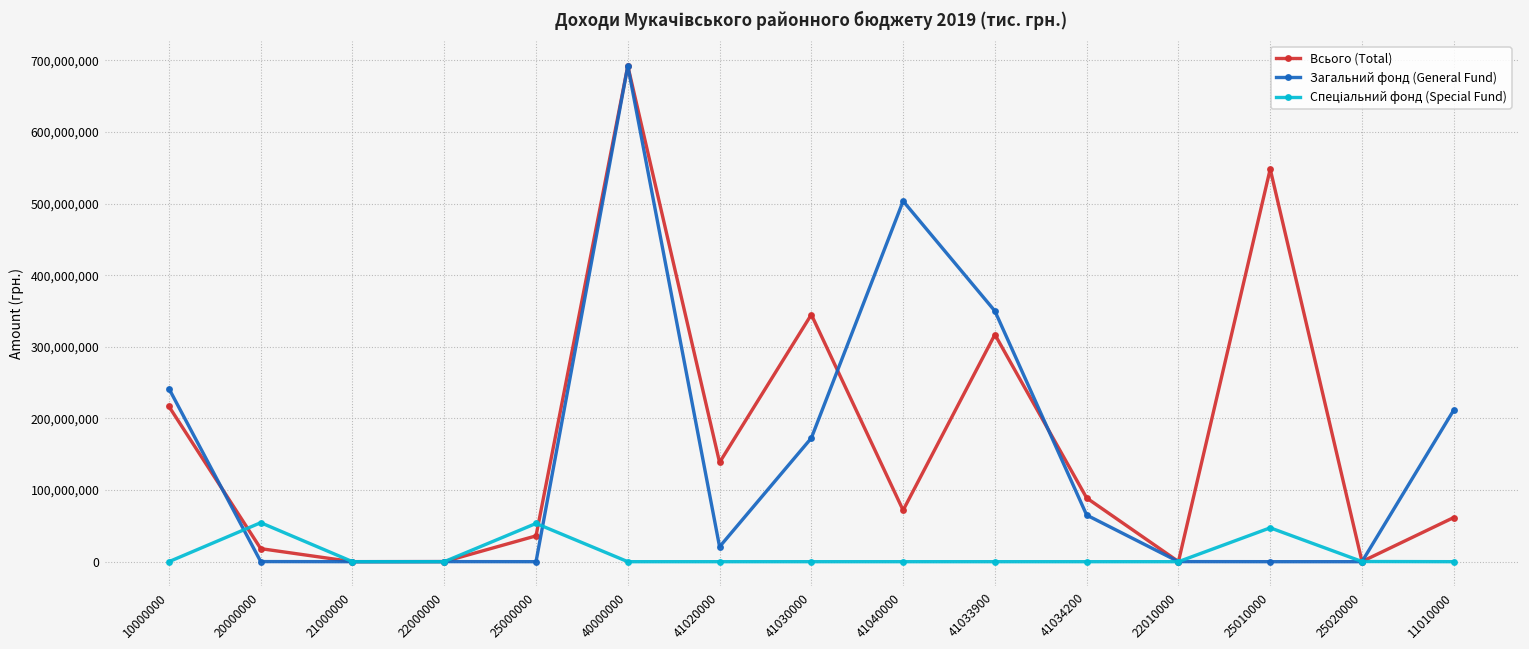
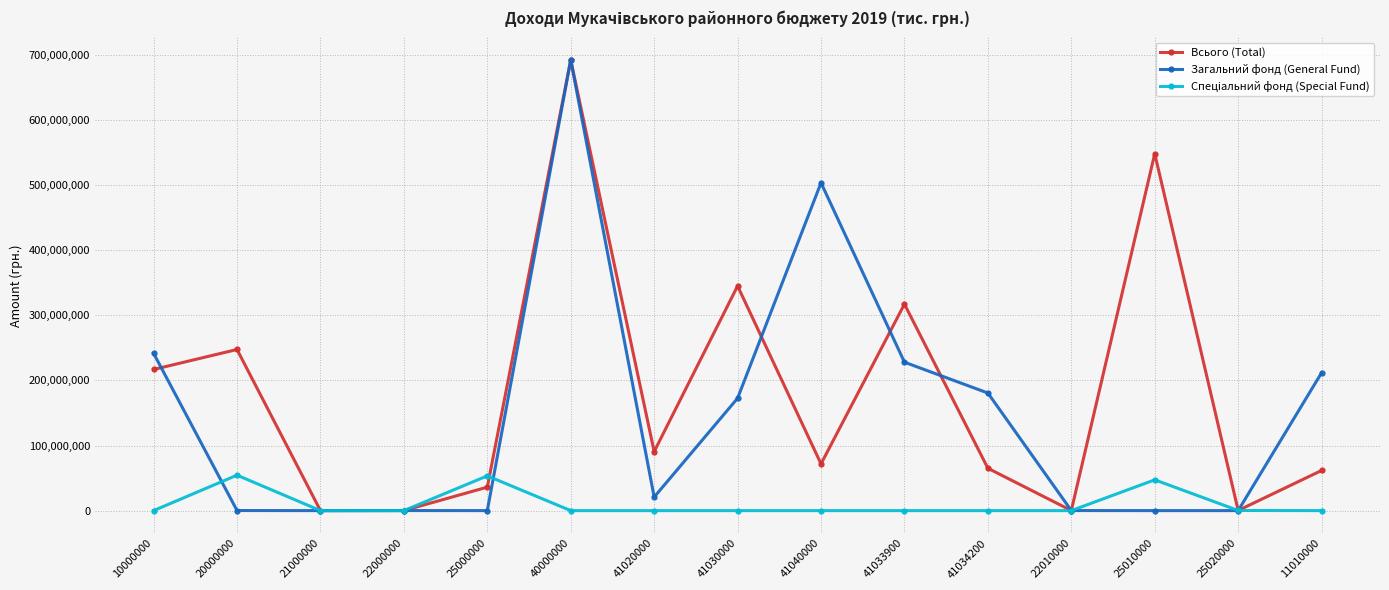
Всього (Total), 20000000: 20,000,000 -> 250,000,000
Всього (Total), 41020000: 140,000,000 -> 90,000,000
Загальний фонд (General Fund), 41033900: 350,000,000 -> 230,000,000
Всього (Total), 41034200: 90,000,000 -> 70,000,000
Загальний фонд (General Fund), 41034200: 70,000,000 -> 180,000,000
